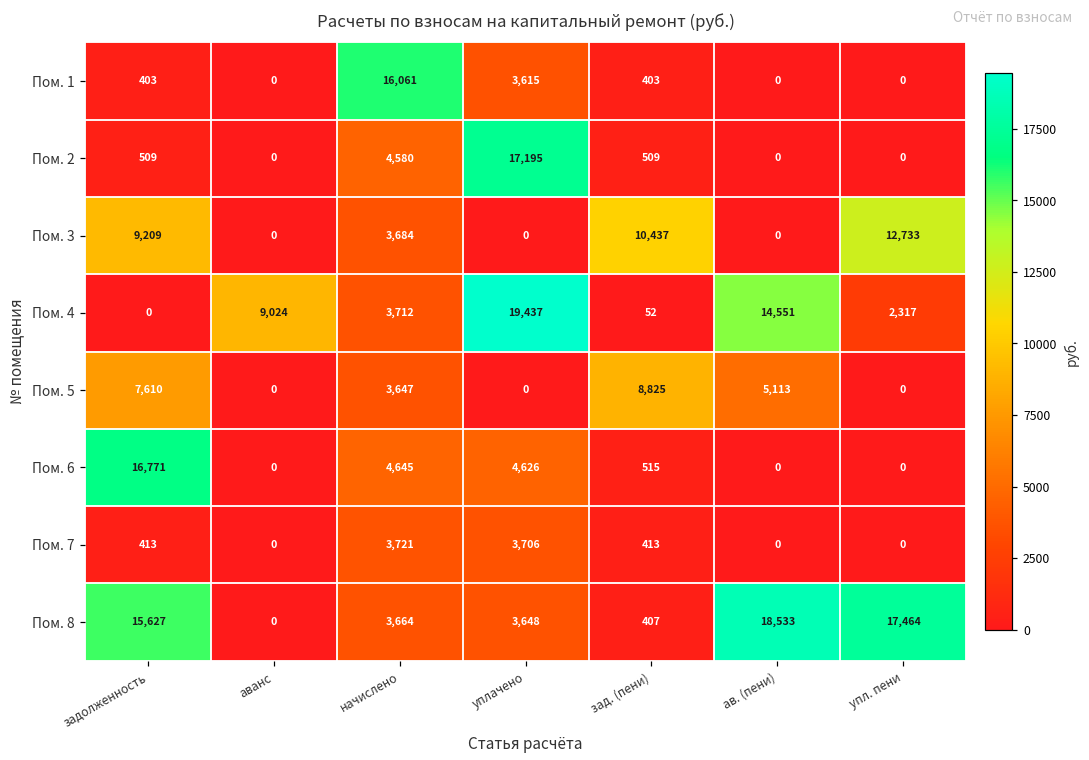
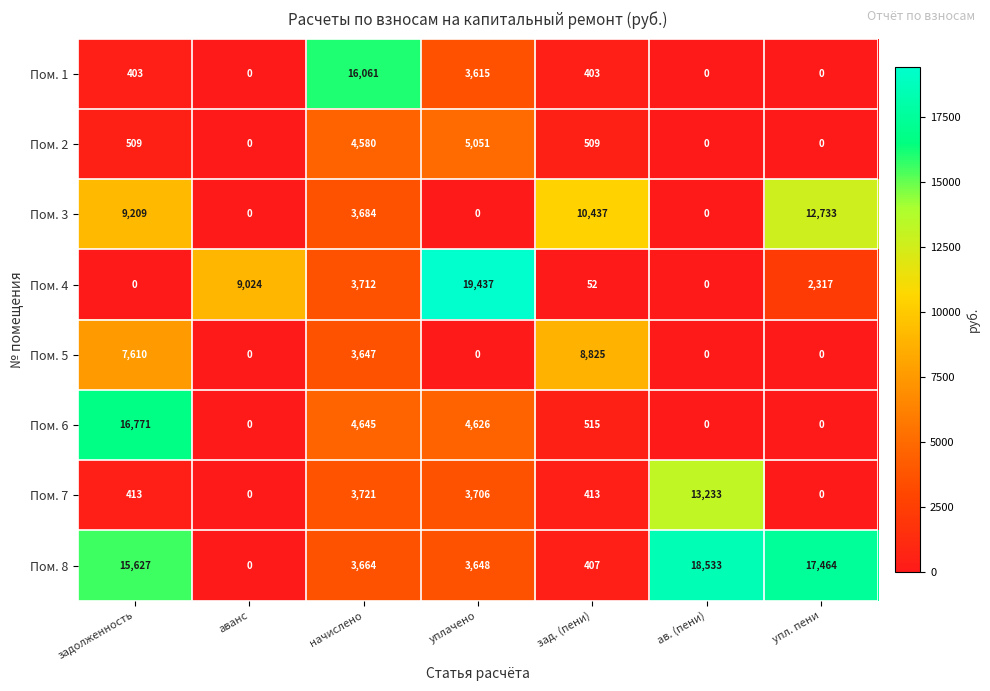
Пом. 2, уплачено: 17,195 -> 5,051
Пом. 4, ав. (пени): 14,551 -> 0
Пом. 5, ав. (пени): 5,113 -> 0
Пом. 7, ав. (пени): 0 -> 13,233
